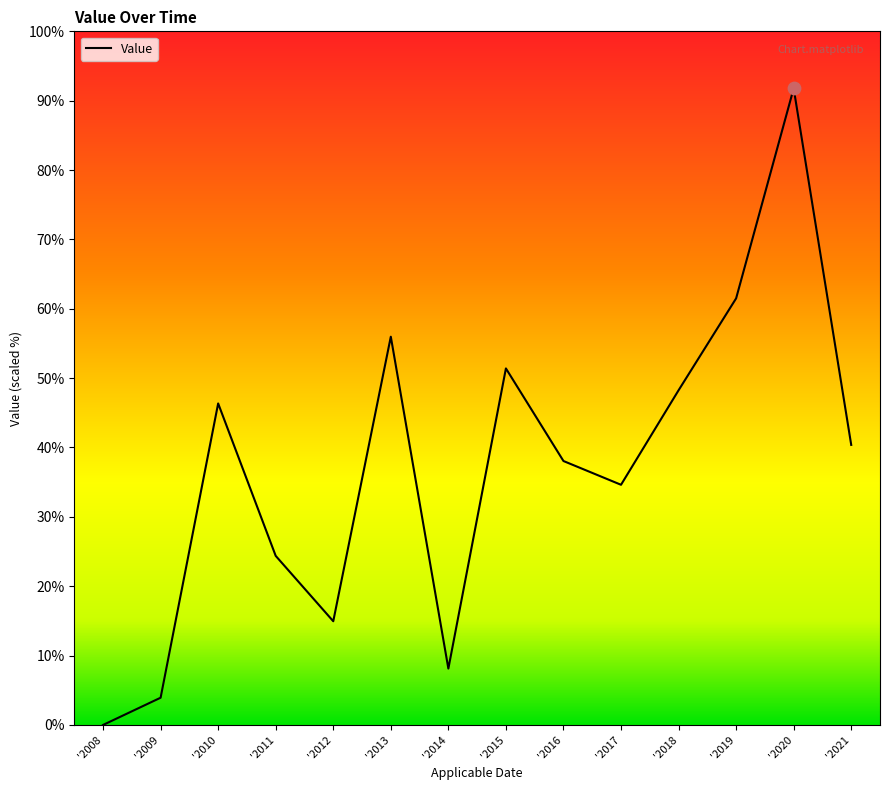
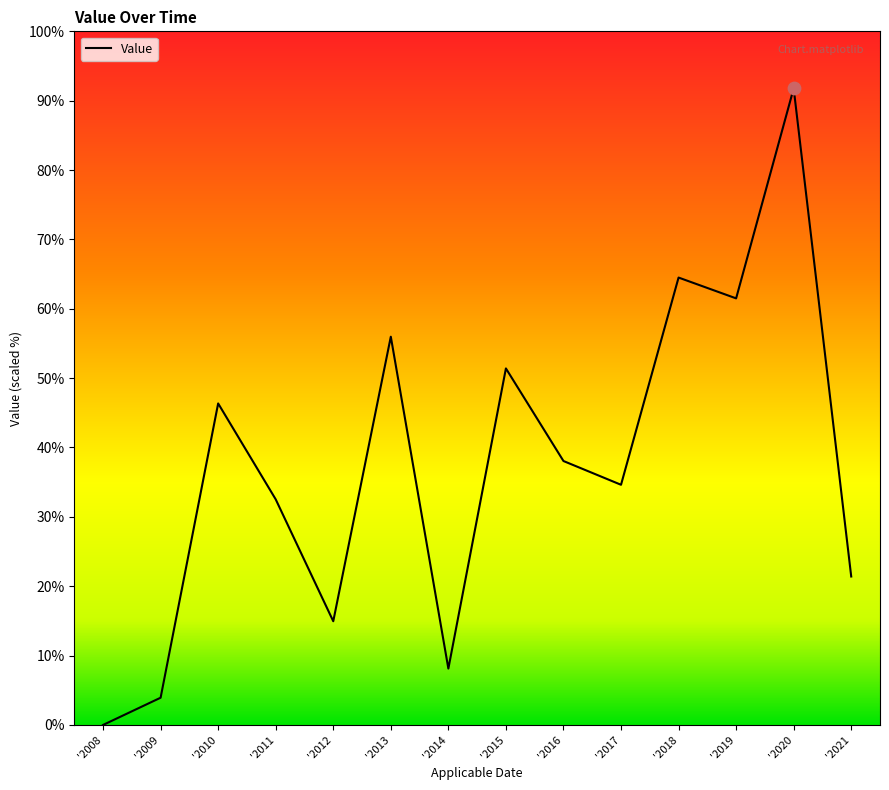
Value, '2011: 24% -> 33%
Value, '2018: 48% -> 65%
Value, '2021: 40% -> 21%
